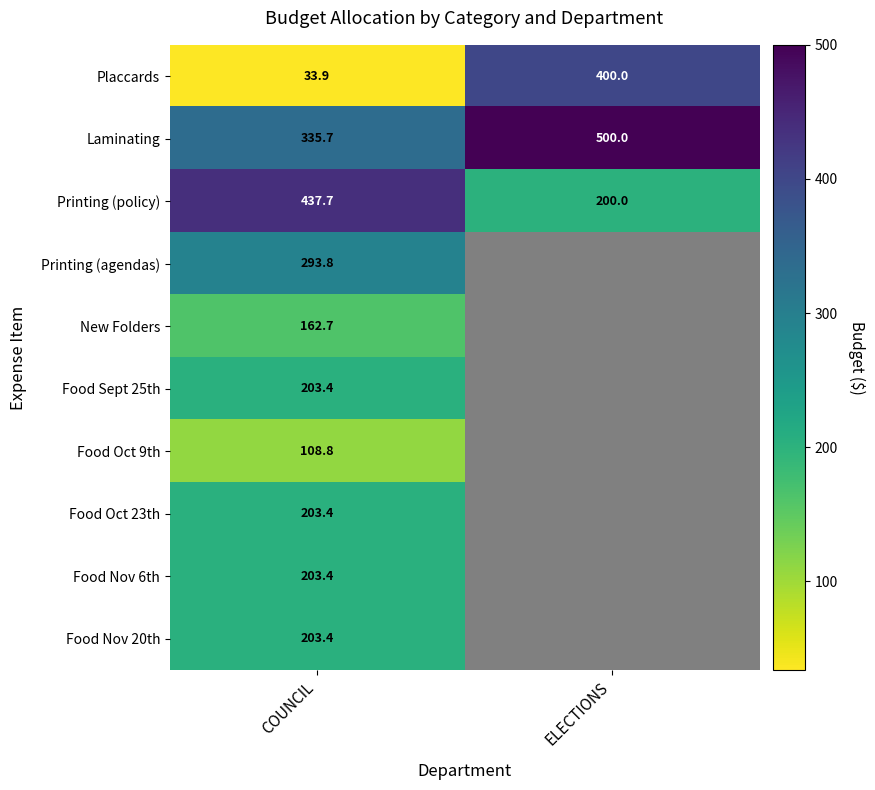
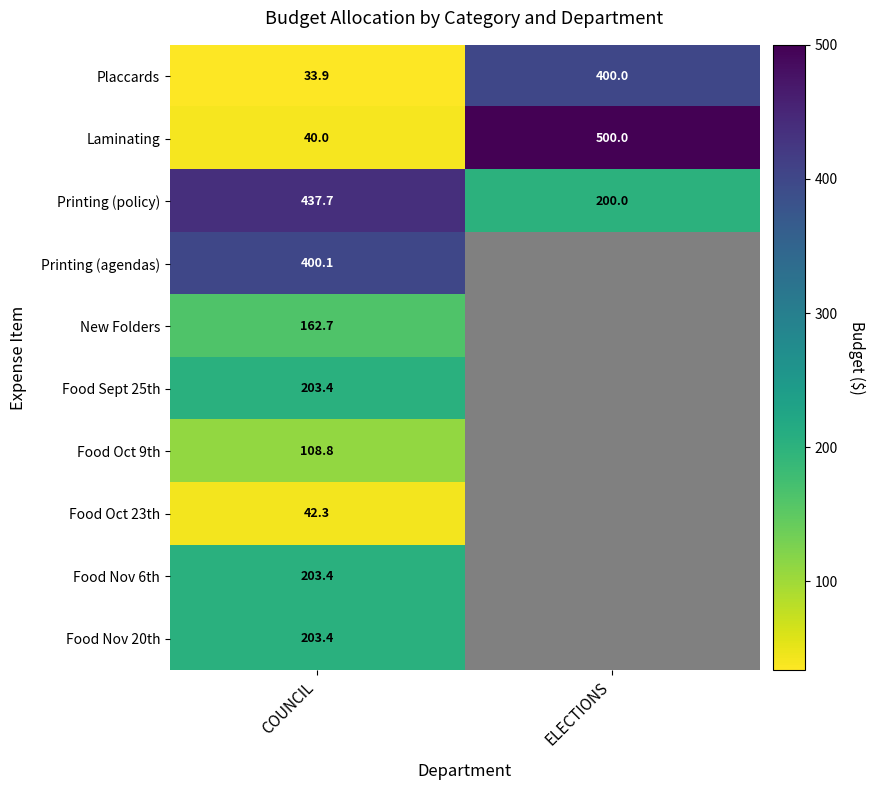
Laminating, COUNCIL: 335.7 -> 40.0
Printing (agendas), COUNCIL: 293.8 -> 400.1
Food Oct 23th, COUNCIL: 203.4 -> 42.3
